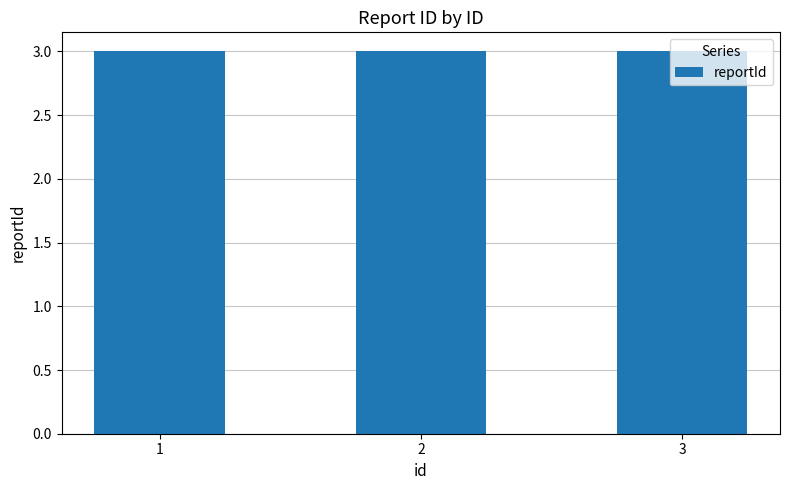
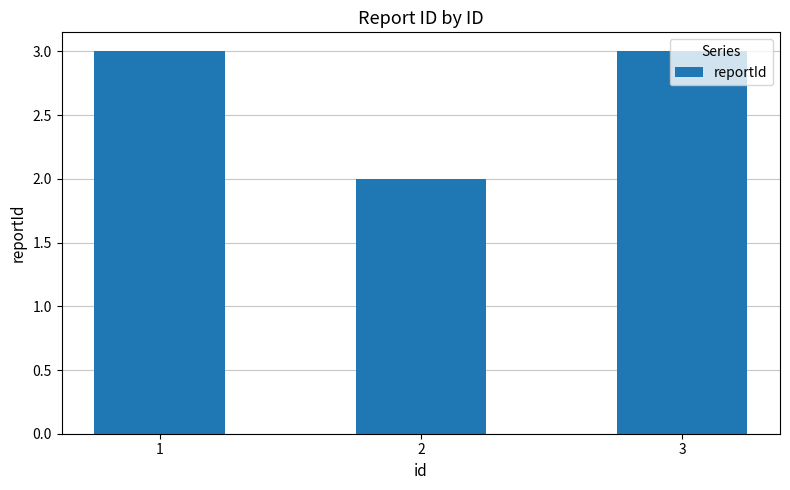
2: 3 -> 2
